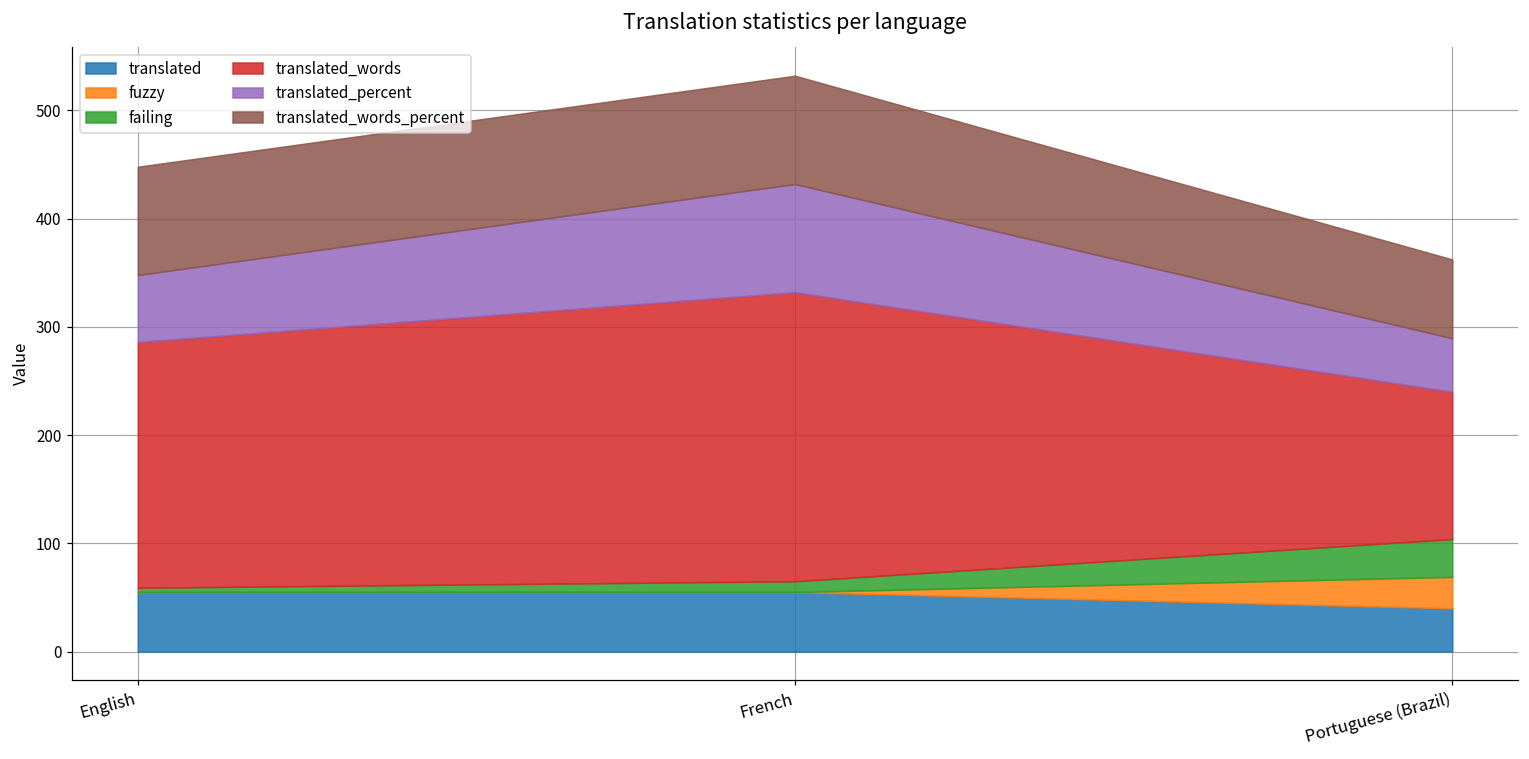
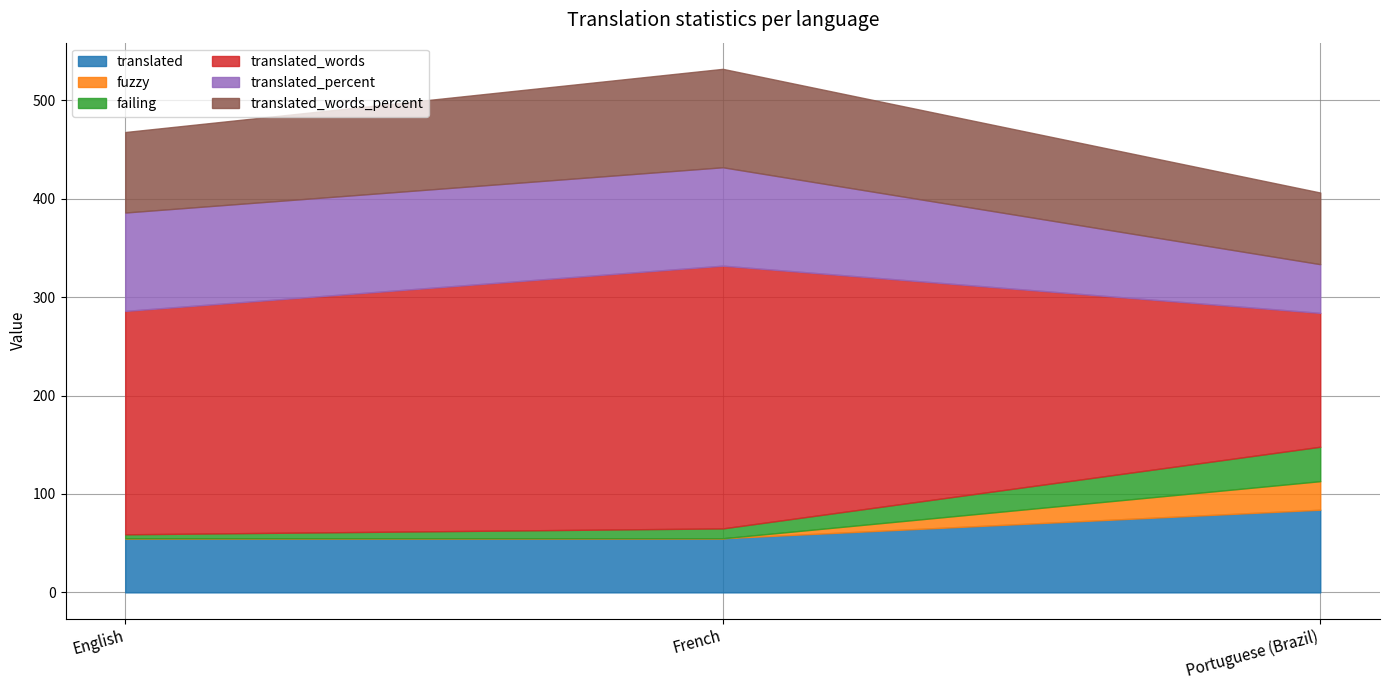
translated_percent, English: 60 -> 100
translated_words_percent, English: 100 -> 80
translated, Portuguese (Brazil): 40 -> 80
